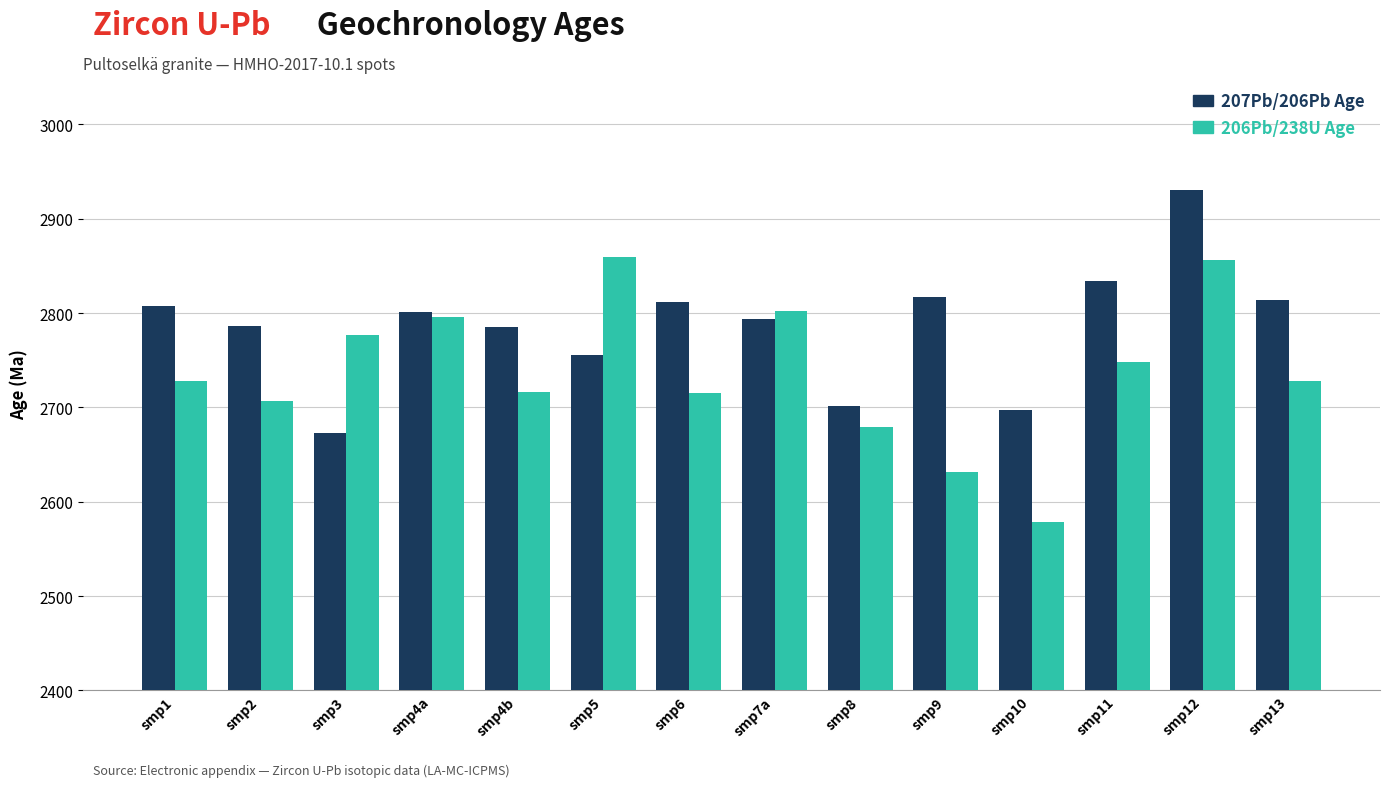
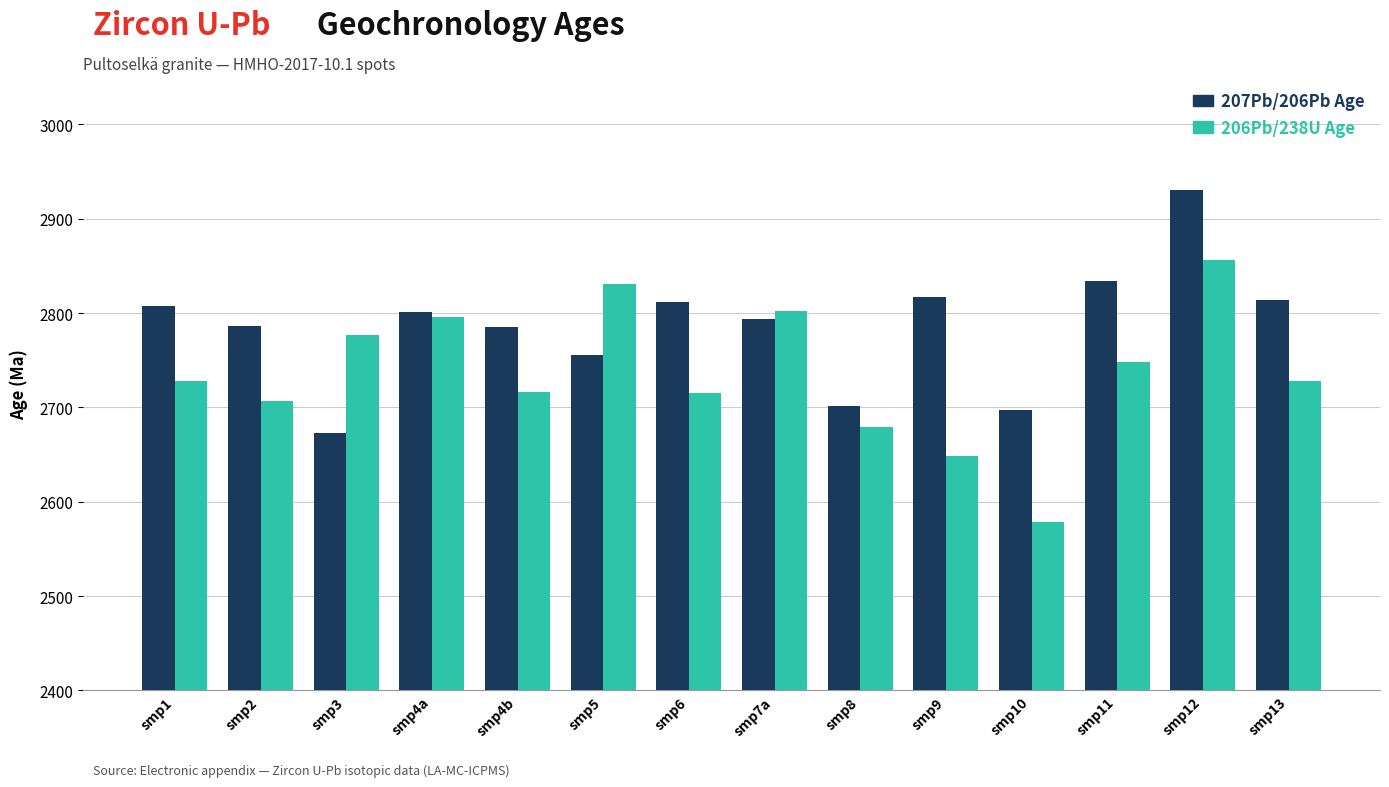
206Pb/238U Age, smp5: 2860 -> 2830
206Pb/238U Age, smp9: 2630 -> 2650
